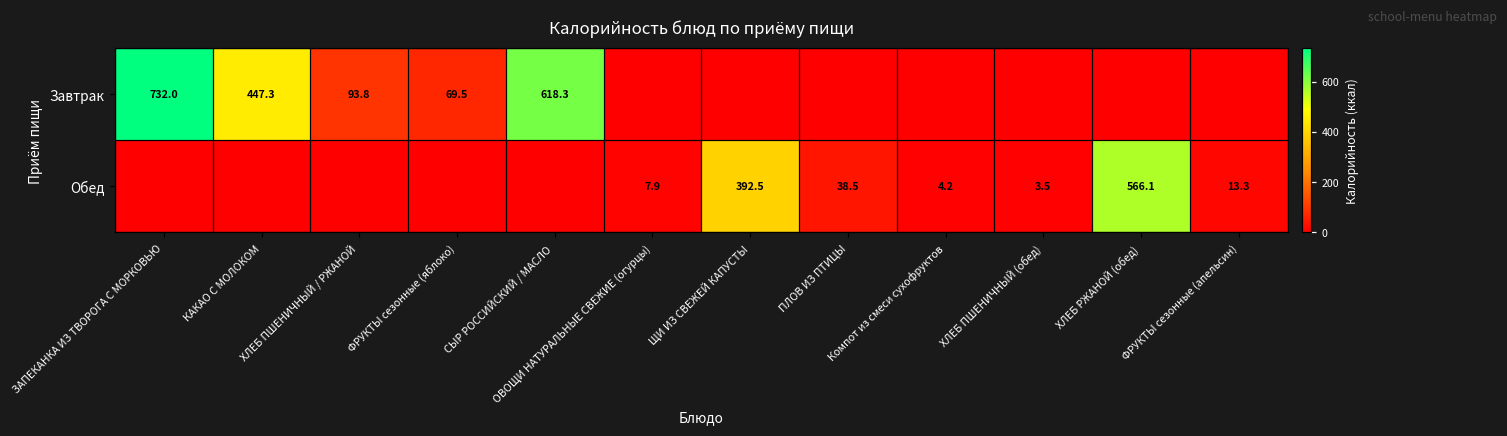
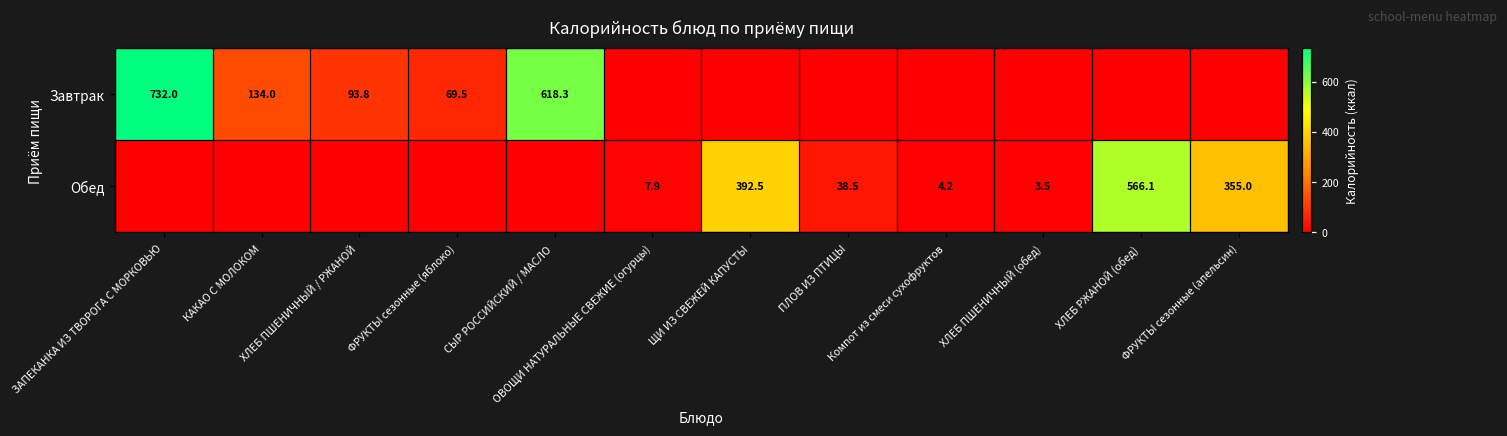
Завтрак, КАКАО С МОЛОКОМ: 447.3 -> 134.0
Обед, ФРУКТЫ сезонные (апельсин): 13.3 -> 355.0
